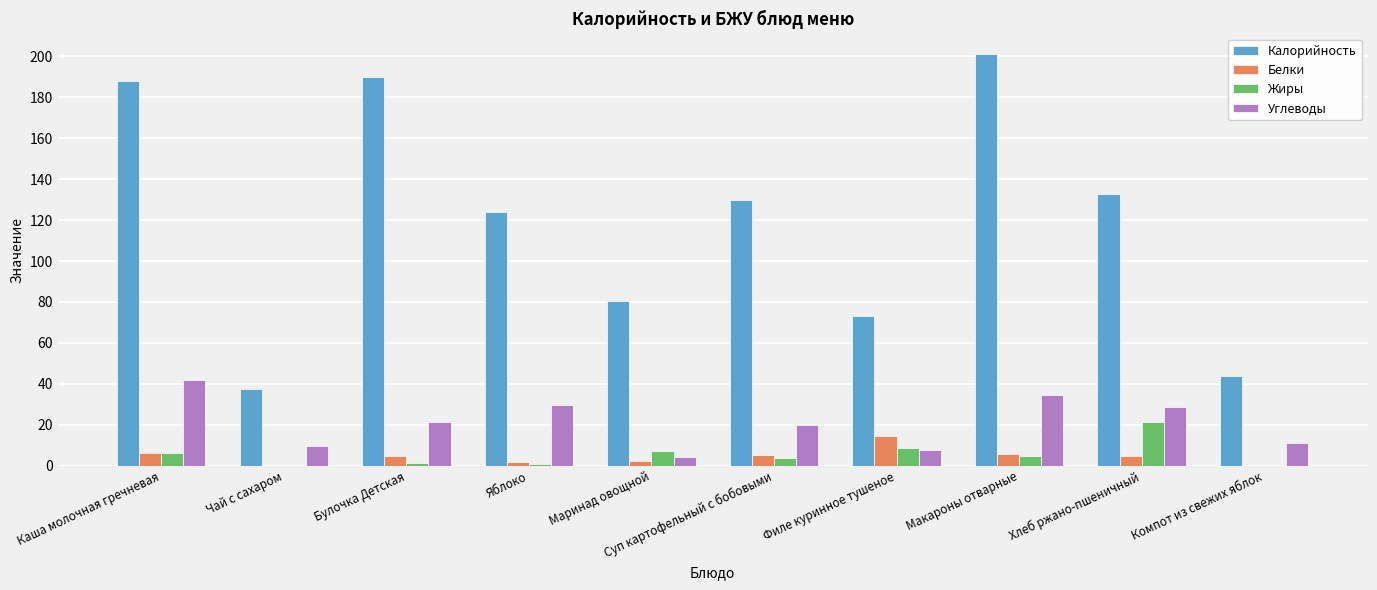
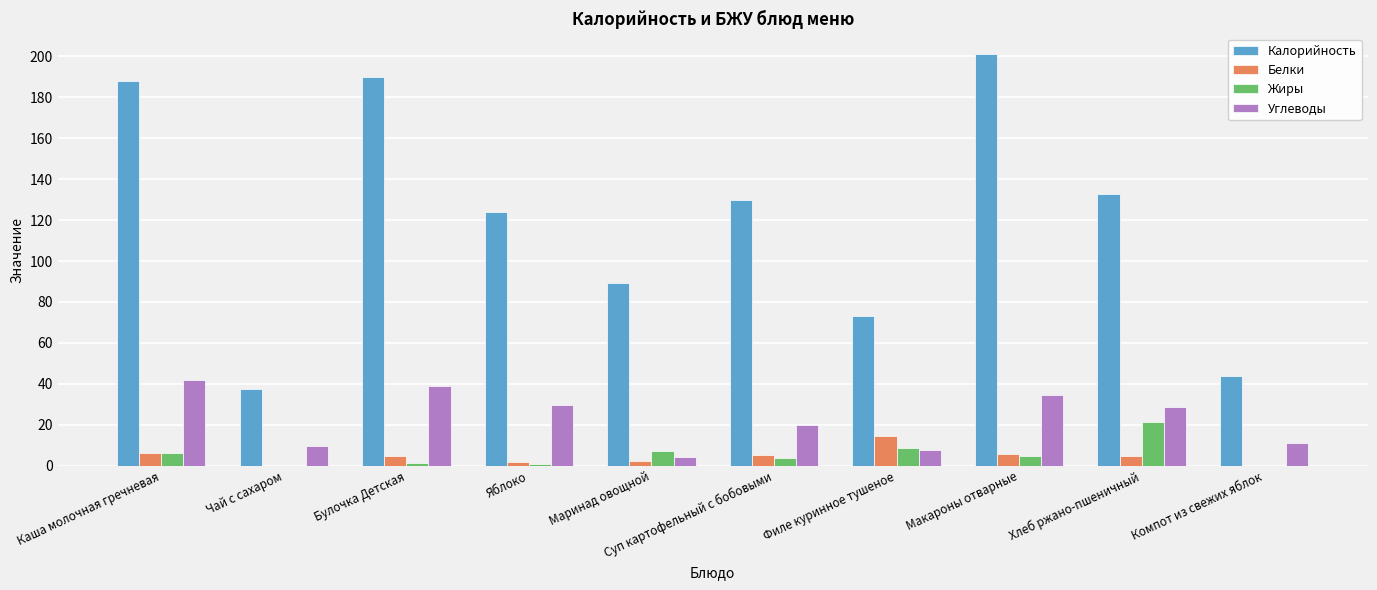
Углеводы, Булочка Детская: 22 -> 39
Калорийность, Маринад овощной: 80 -> 89
